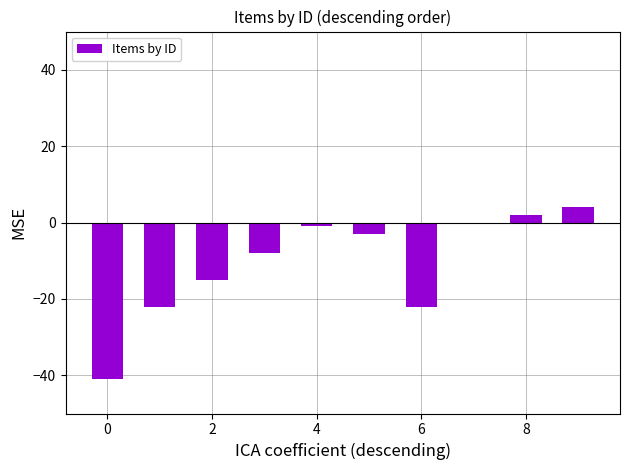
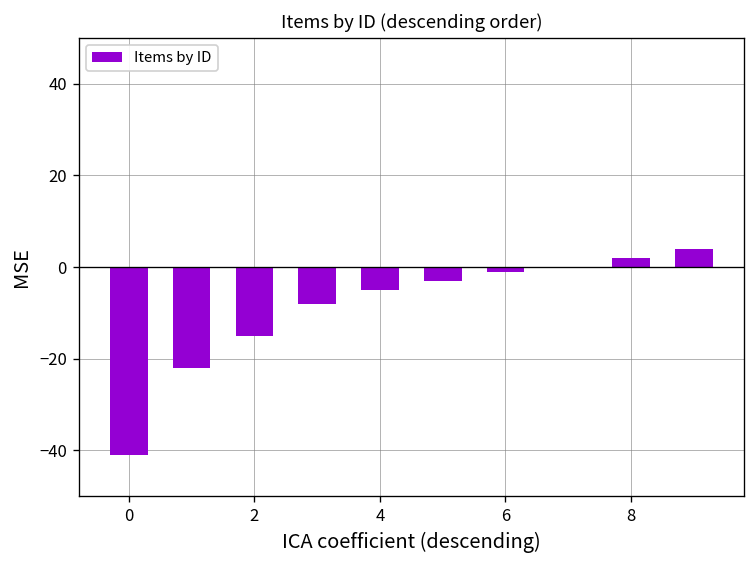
4: -1 -> -5
6: -22 -> -1
